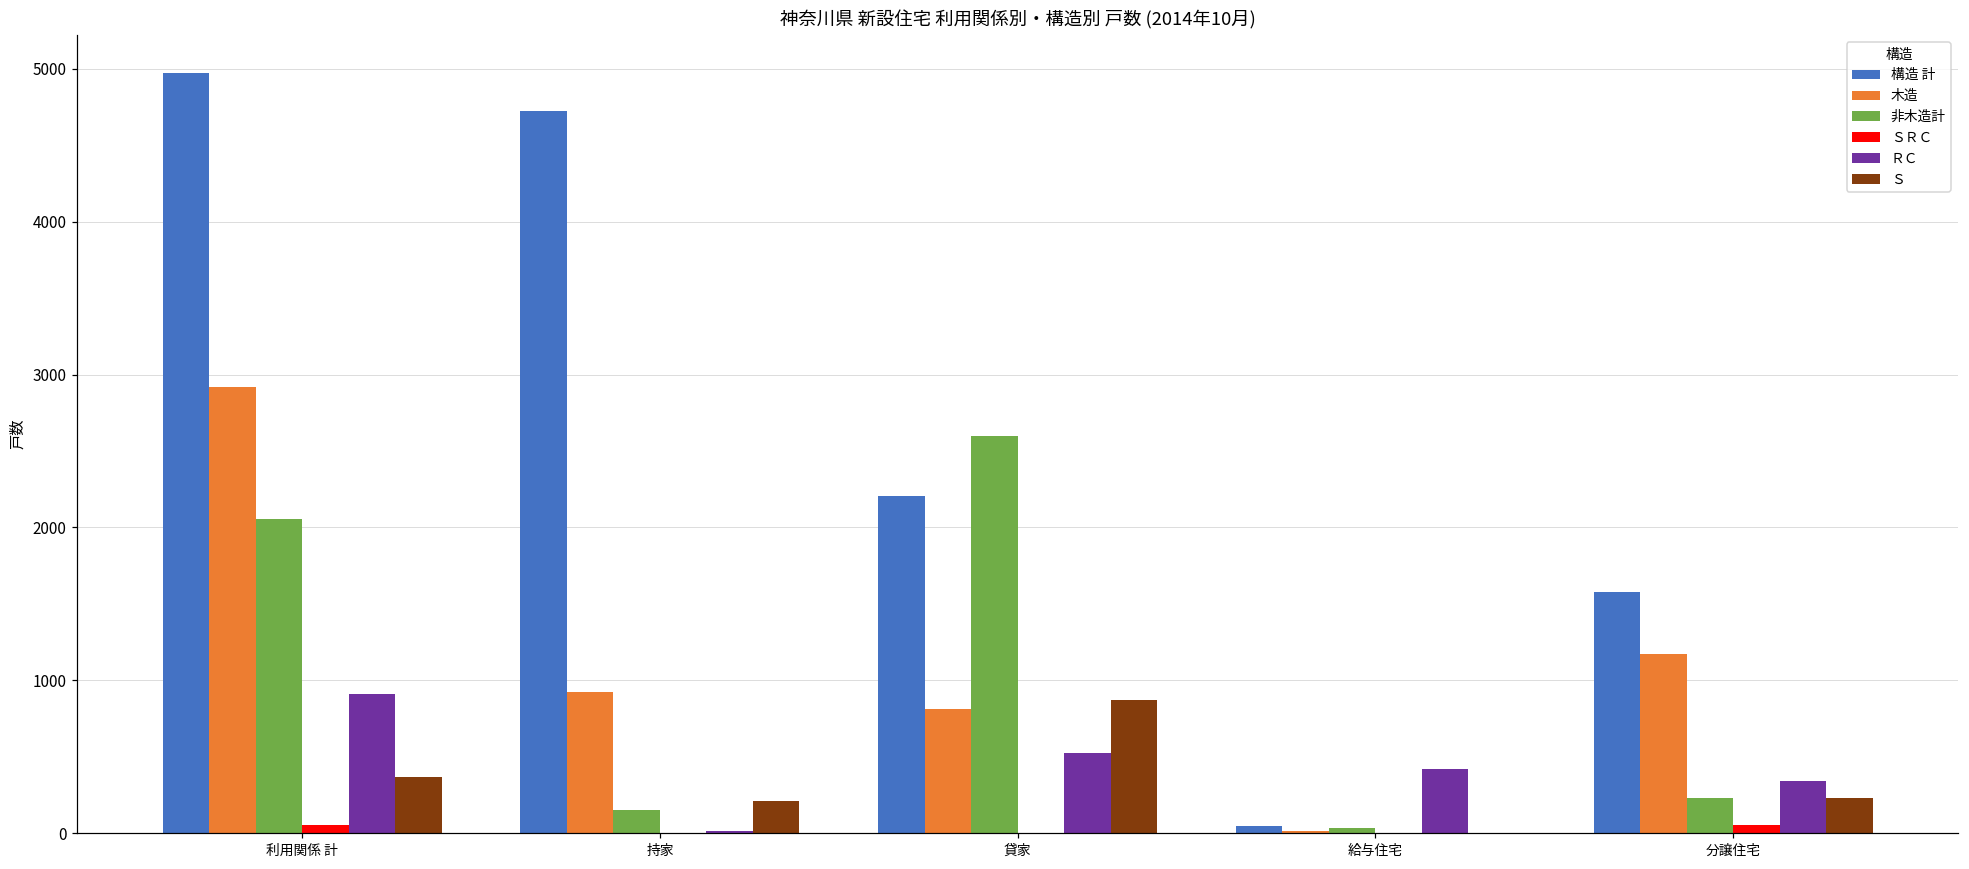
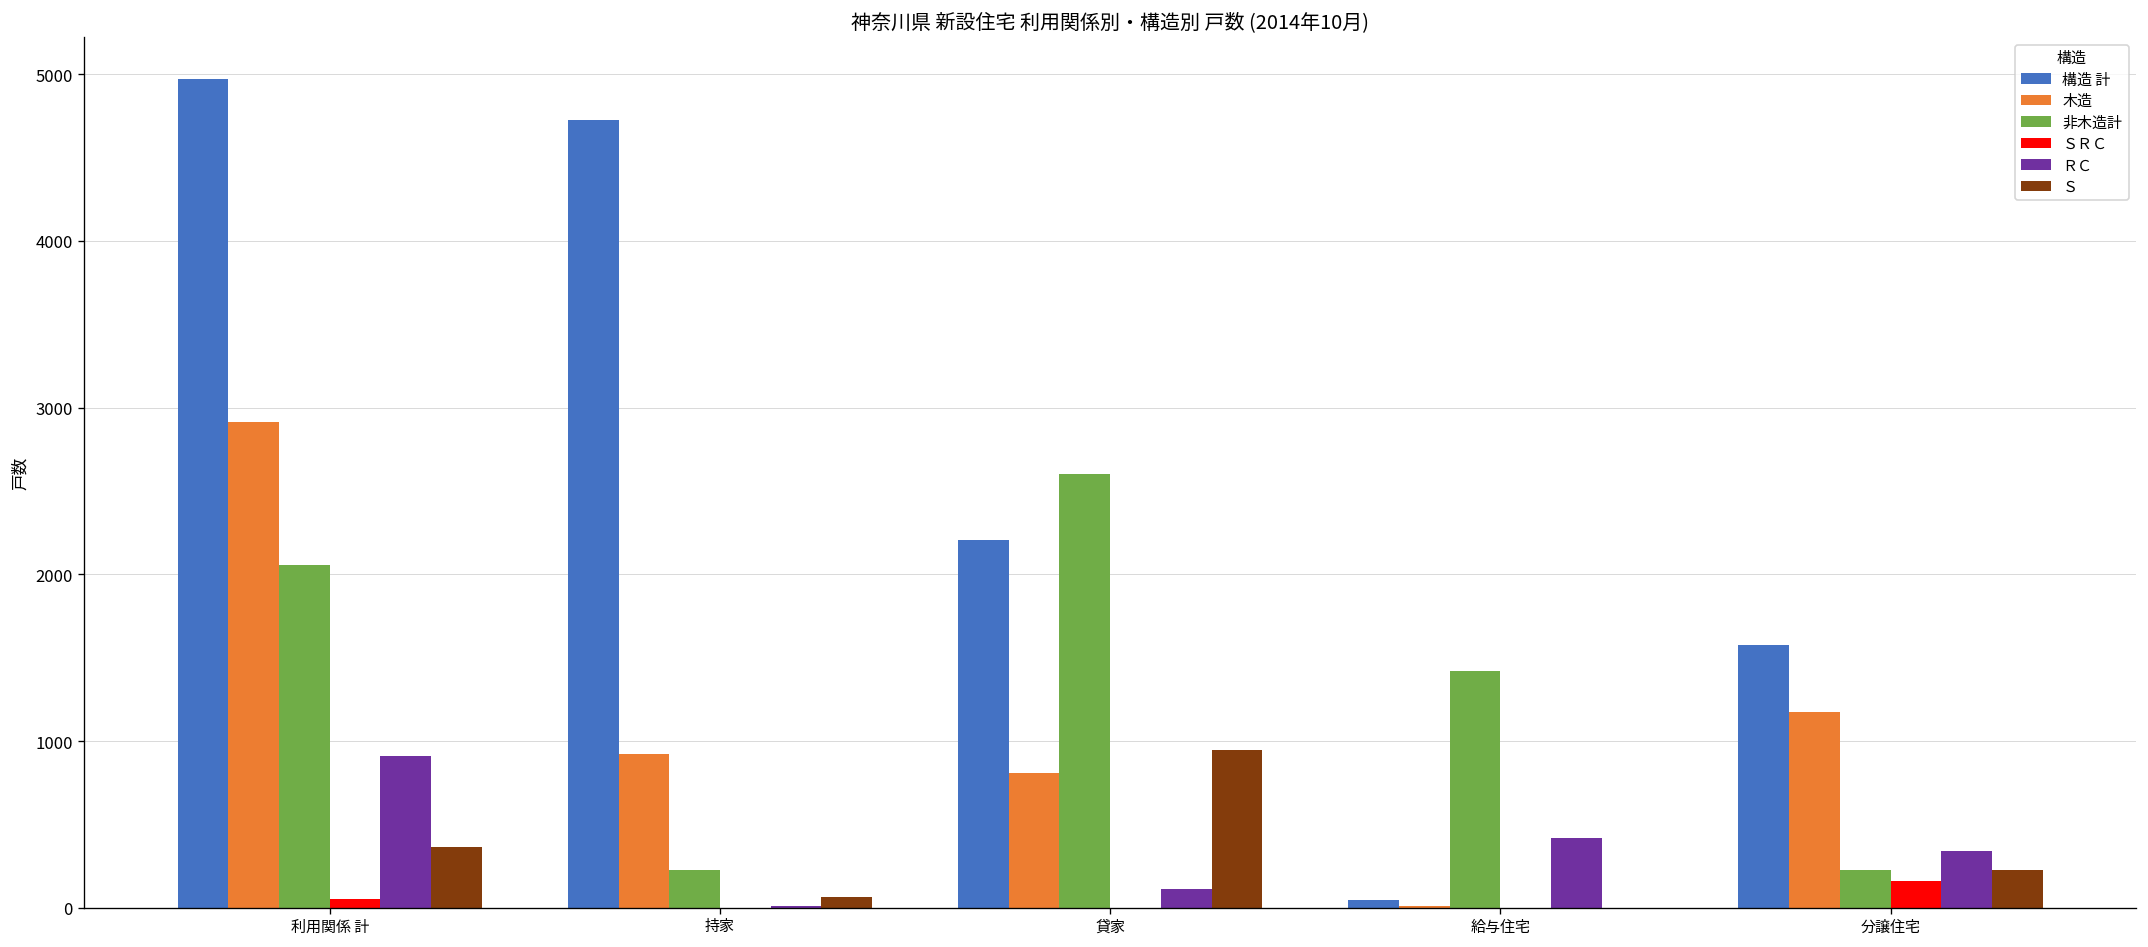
非木造計, 持家: 150 -> 220
Ｓ, 持家: 210 -> 60
ＲＣ, 貸家: 520 -> 110
Ｓ, 貸家: 870 -> 950
非木造計, 給与住宅: 30 -> 1420
ＳＲＣ, 分譲住宅: 60 -> 160
